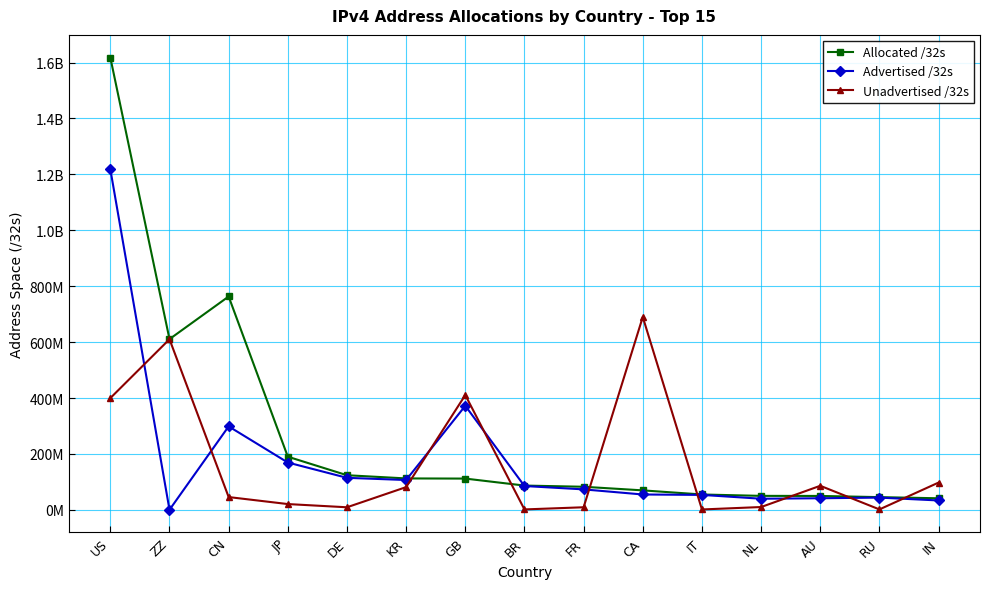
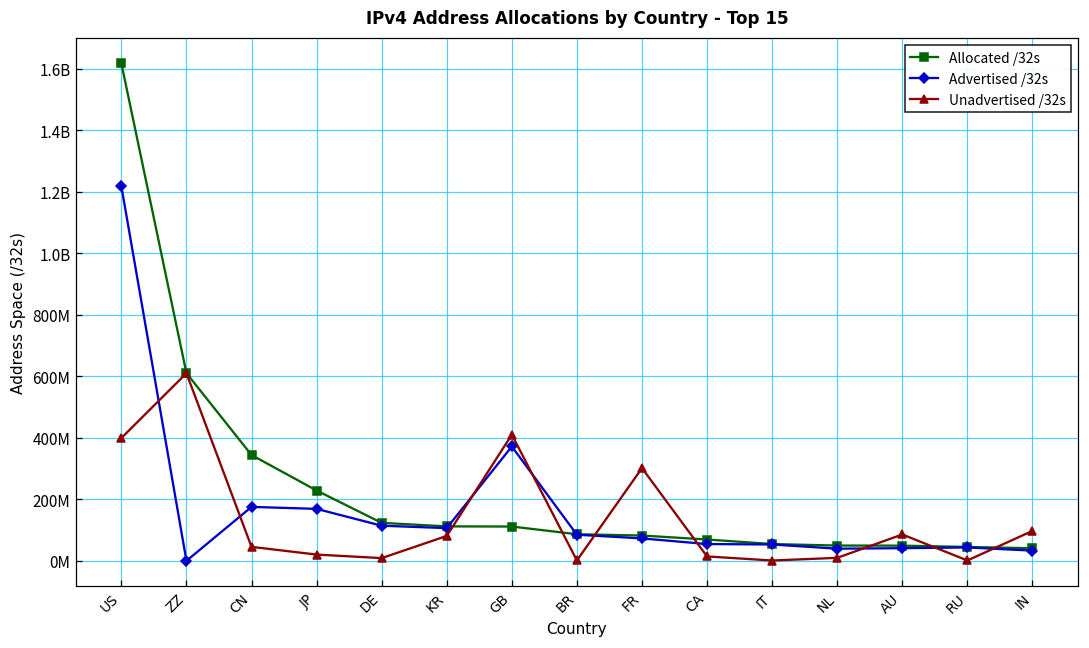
Allocated /32s, CN: 760000000 -> 340000000
Advertised /32s, CN: 300000000 -> 180000000
Allocated /32s, JP: 190000000 -> 230000000
Unadvertised /32s, FR: 10000000 -> 300000000
Unadvertised /32s, CA: 690000000 -> 10000000
